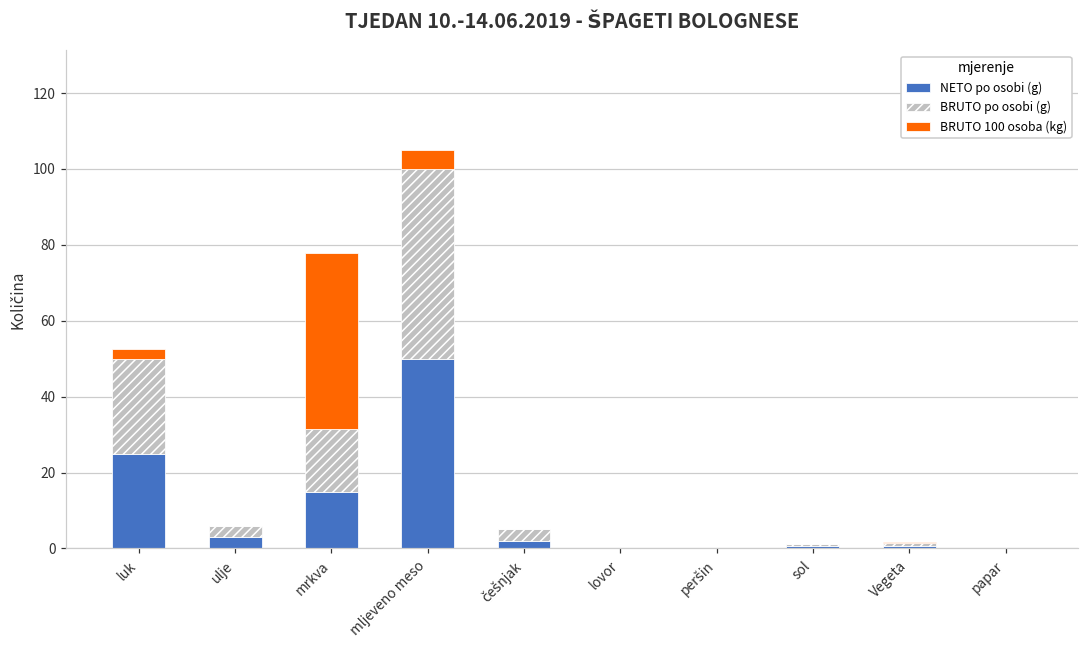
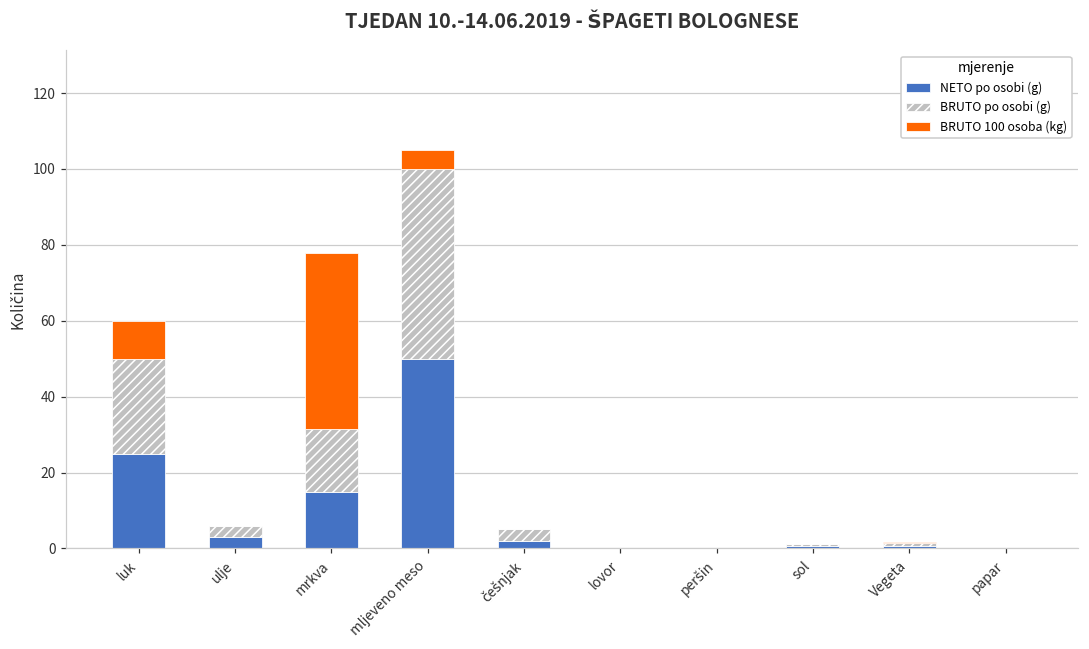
BRUTO 100 osoba (kg), luk: 3 -> 10
